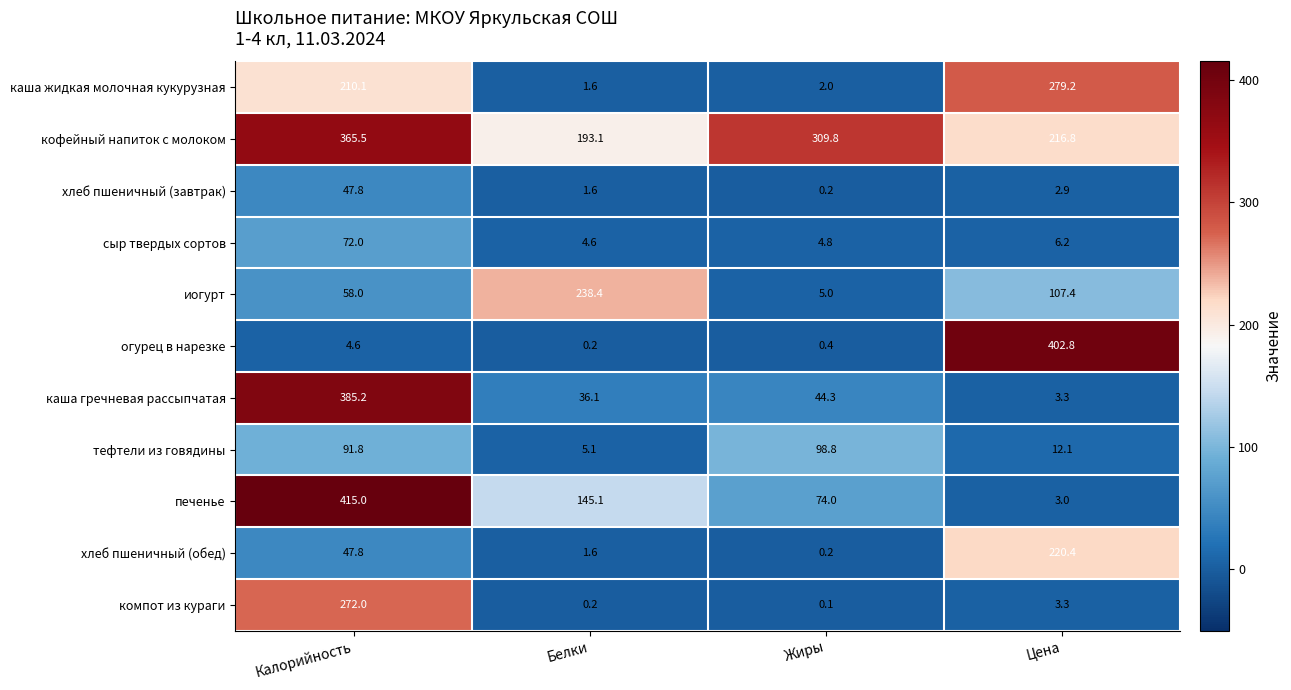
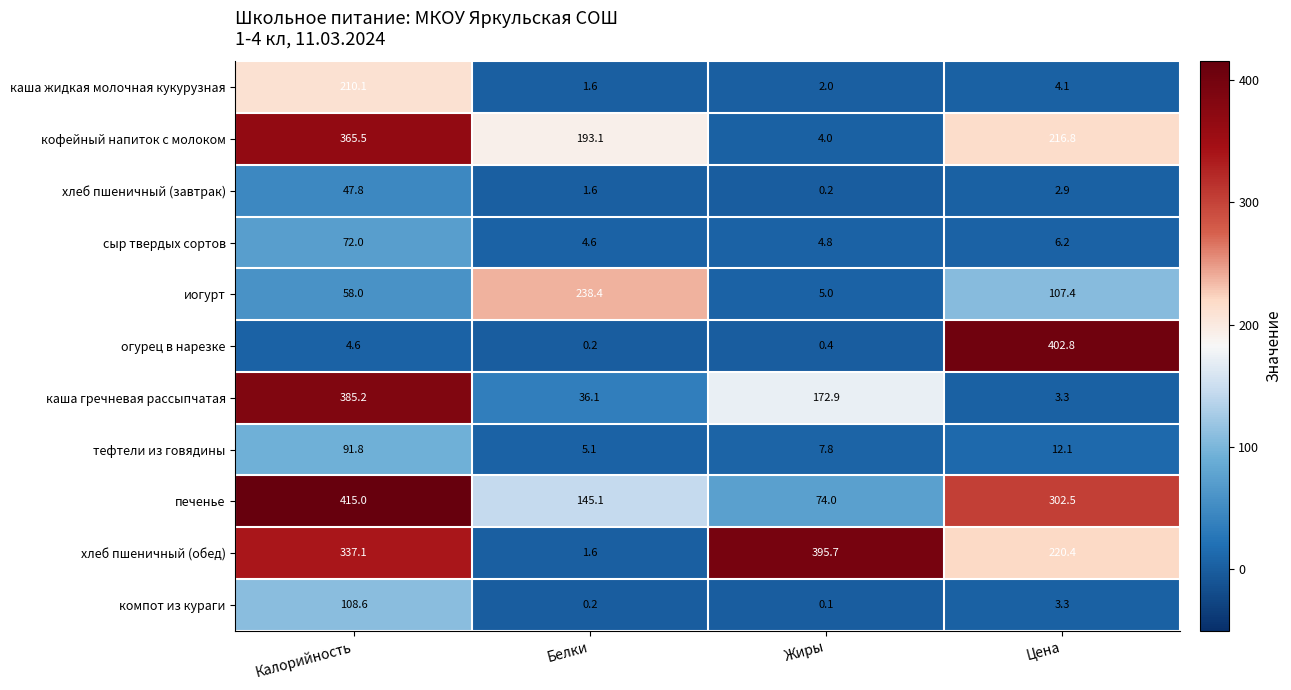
каша жидкая молочная кукурузная, Цена: 279.2 -> 4.1
кофейный напиток с молоком, Жиры: 309.8 -> 4.0
каша гречневая рассыпчатая, Жиры: 44.3 -> 172.9
тефтели из говядины, Жиры: 98.8 -> 7.8
печенье, Цена: 3.0 -> 302.5
хлеб пшеничный (обед), Калорийность: 47.8 -> 337.1
хлеб пшеничный (обед), Жиры: 0.2 -> 395.7
компот из кураги, Калорийность: 272.0 -> 108.6
